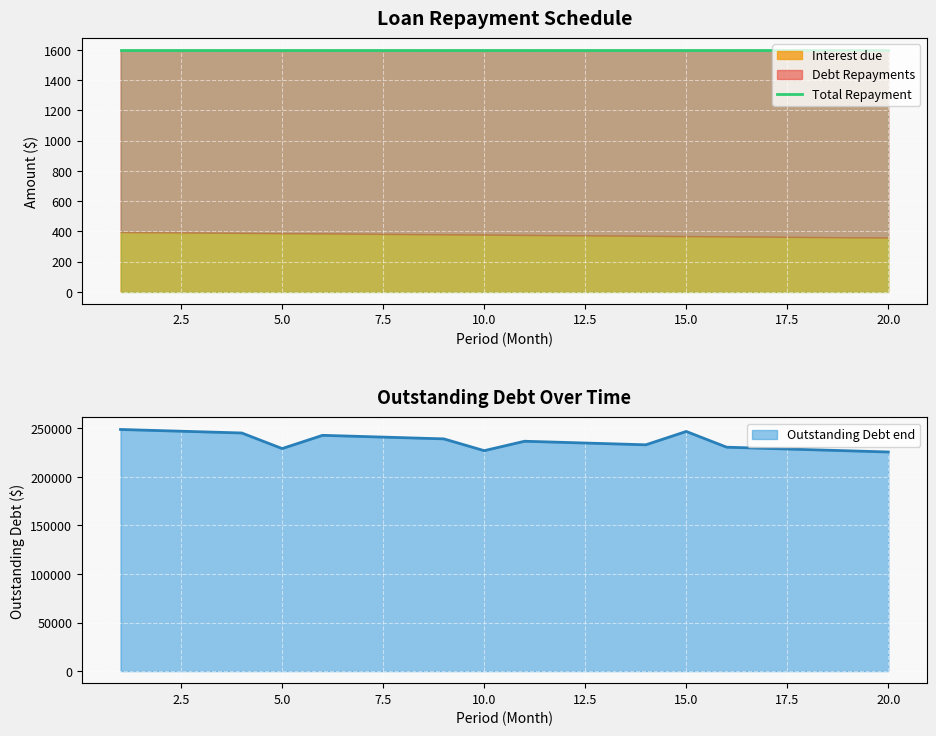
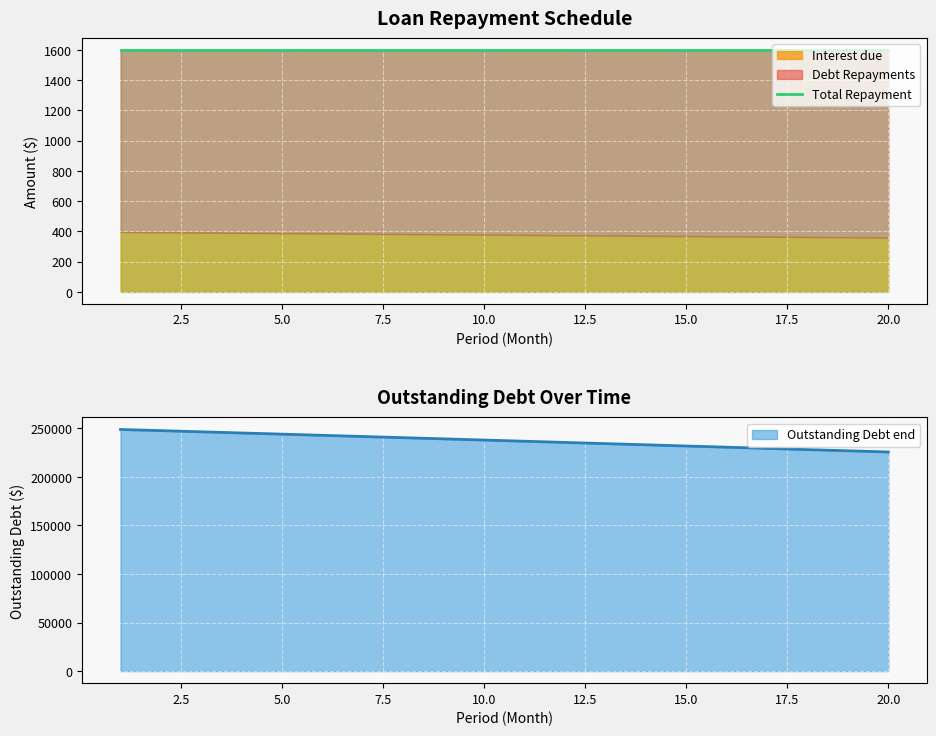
Outstanding Debt Over Time, 5.0: 230000 -> 240000
Outstanding Debt Over Time, 10.0: 230000 -> 240000
Outstanding Debt Over Time, 15.0: 250000 -> 230000
